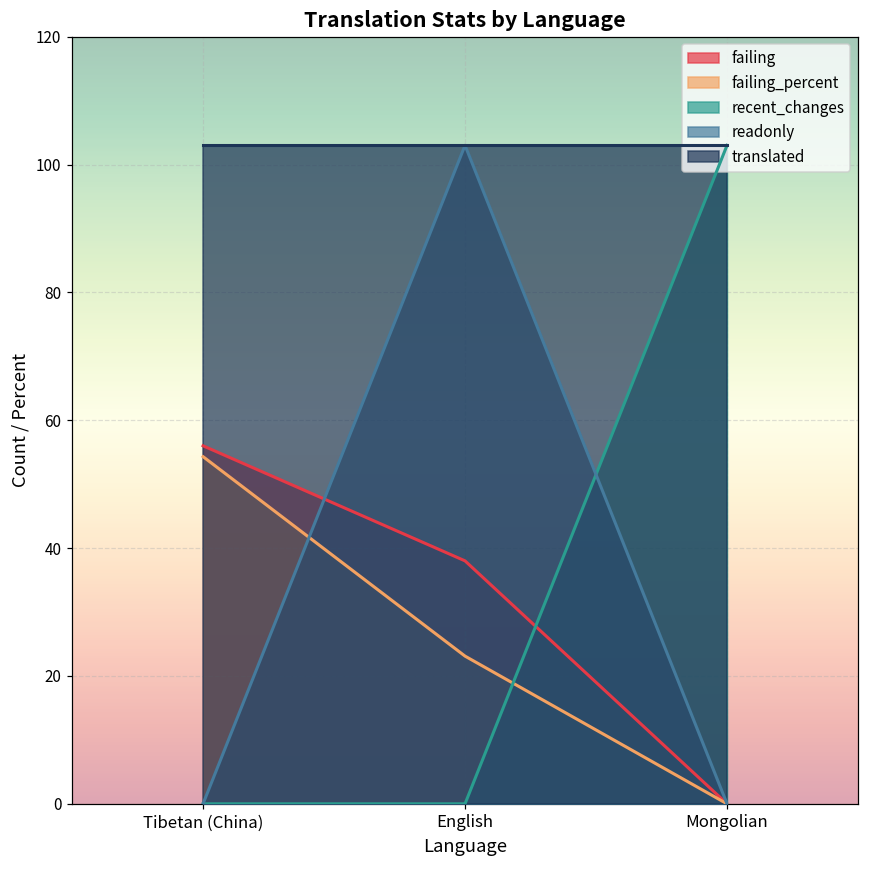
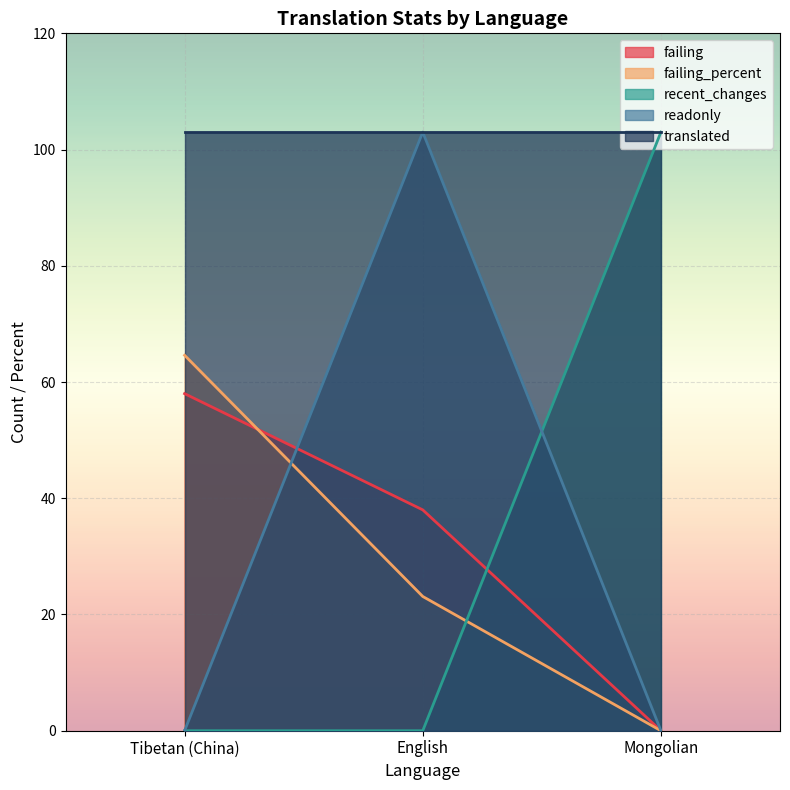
failing, Tibetan (China): 56 -> 58
failing_percent, Tibetan (China): 54 -> 65
